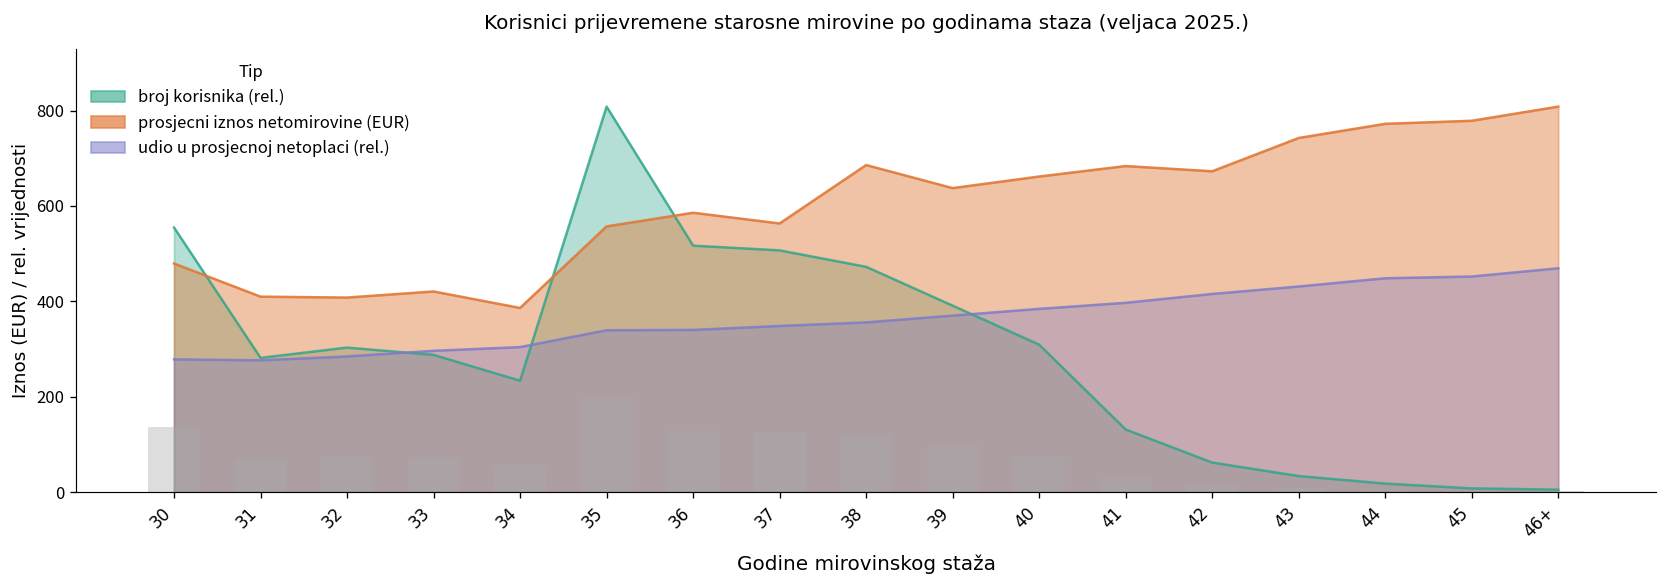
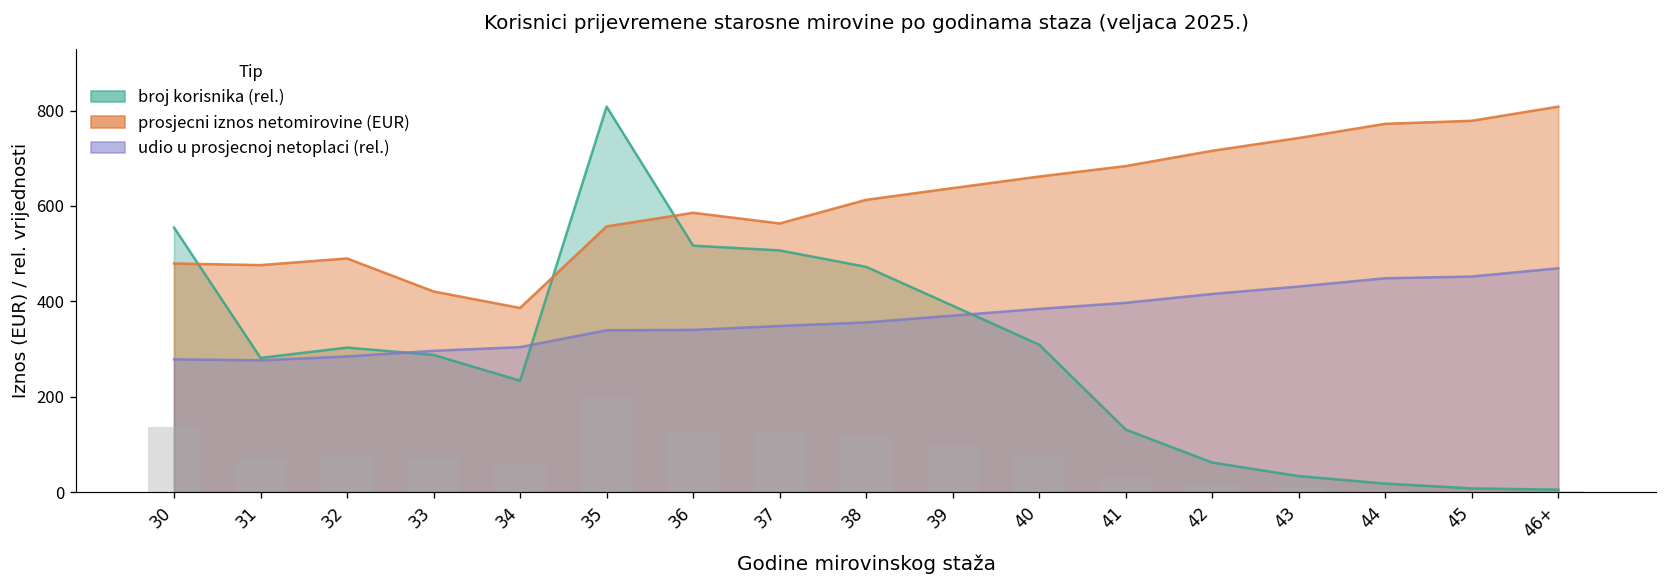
prosjecni iznos netomirovine (EUR), 31: 410 -> 480
prosjecni iznos netomirovine (EUR), 32: 410 -> 490
prosjecni iznos netomirovine (EUR), 38: 690 -> 610
prosjecni iznos netomirovine (EUR), 42: 670 -> 720
